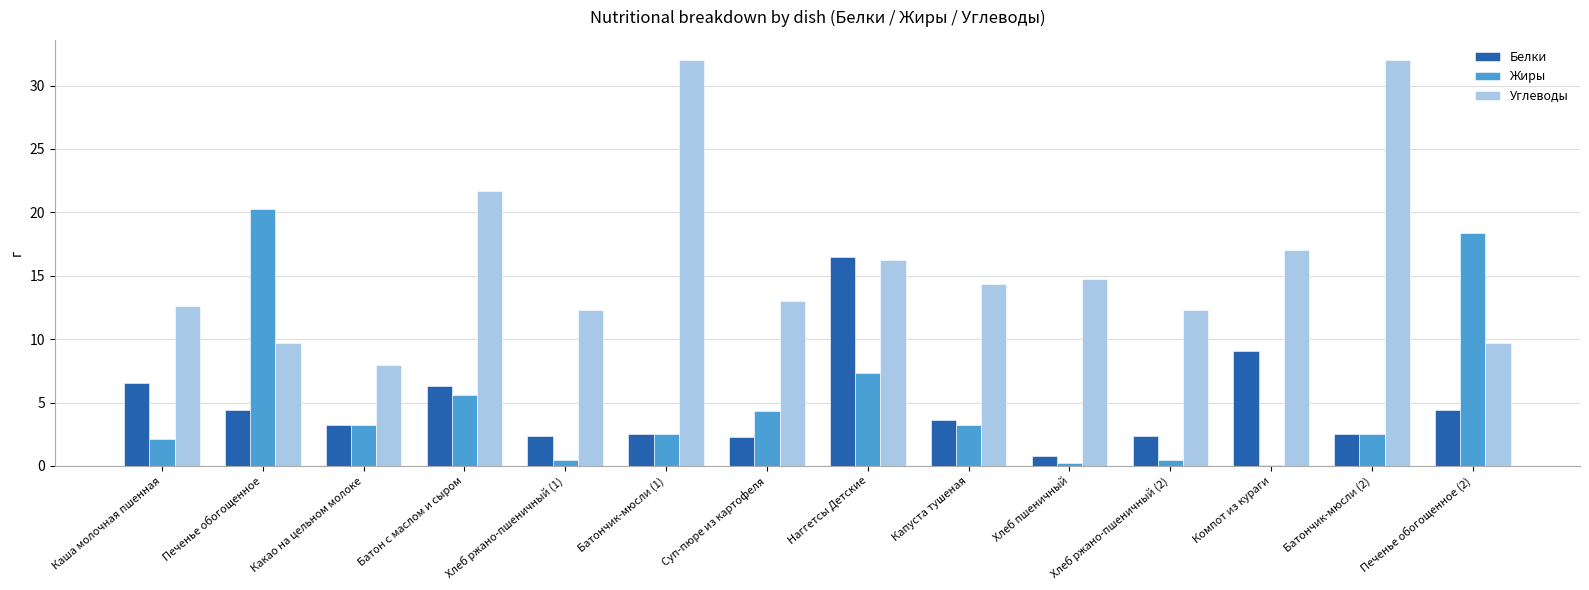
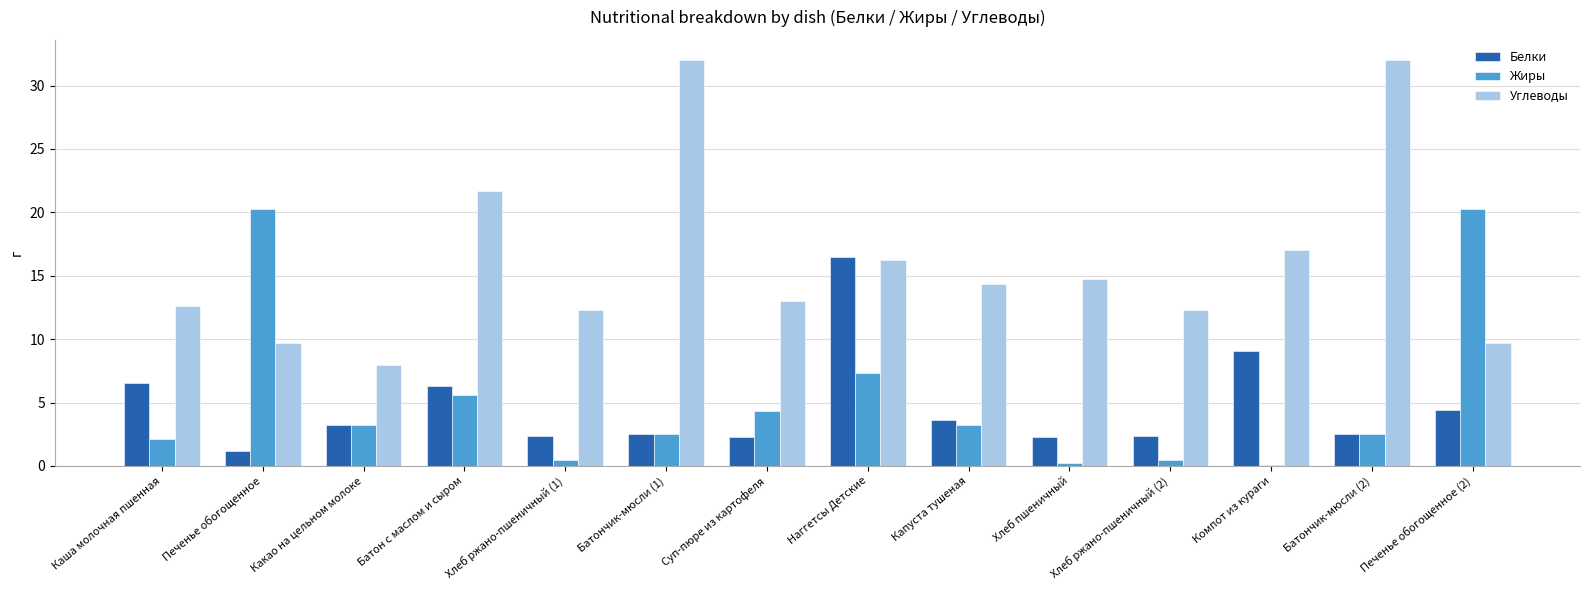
Белки, Печенье обогощенное: 4.4 -> 1.1
Белки, Хлеб пшеничный: 0.8 -> 2.3
Жиры, Печенье обогощенное (2): 18.4 -> 20.2
